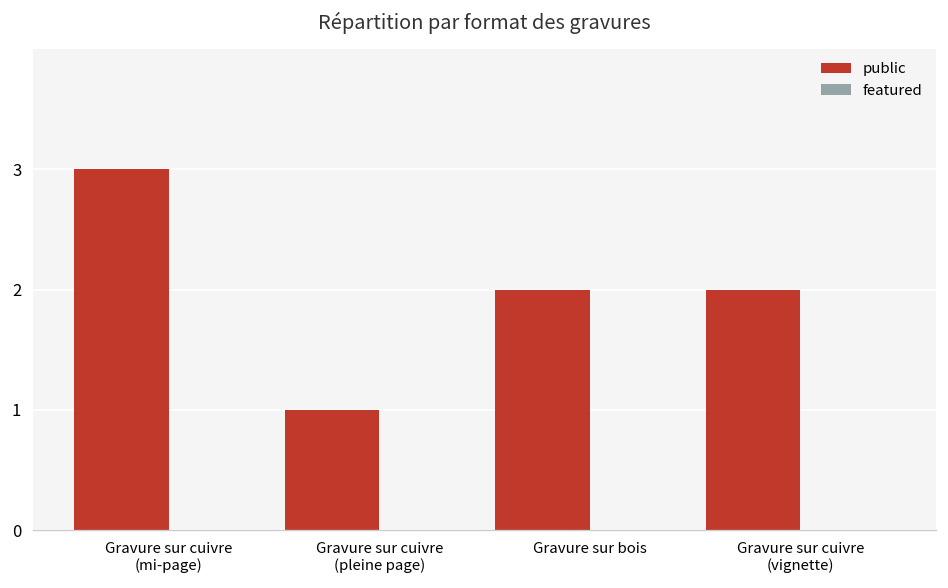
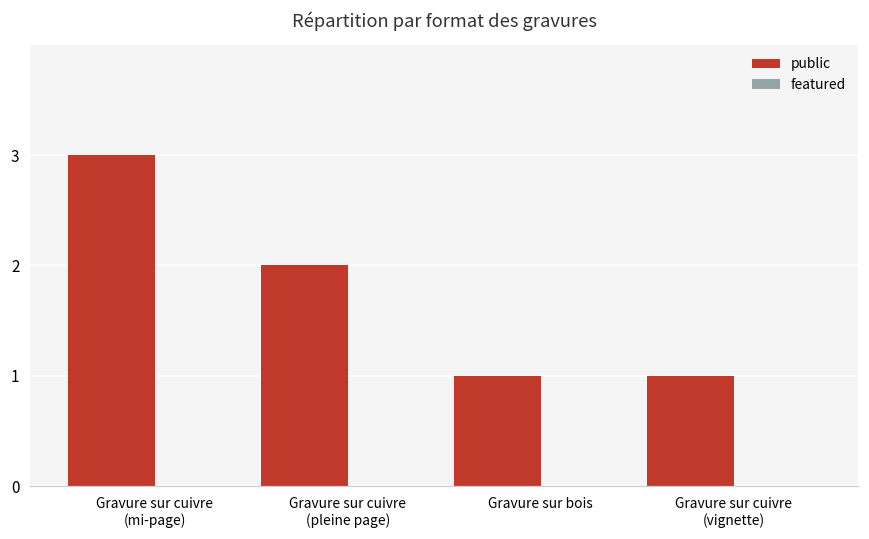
public, Gravure sur cuivre (pleine page): 1 -> 2
public, Gravure sur bois: 2 -> 1
public, Gravure sur cuivre (vignette): 2 -> 1
